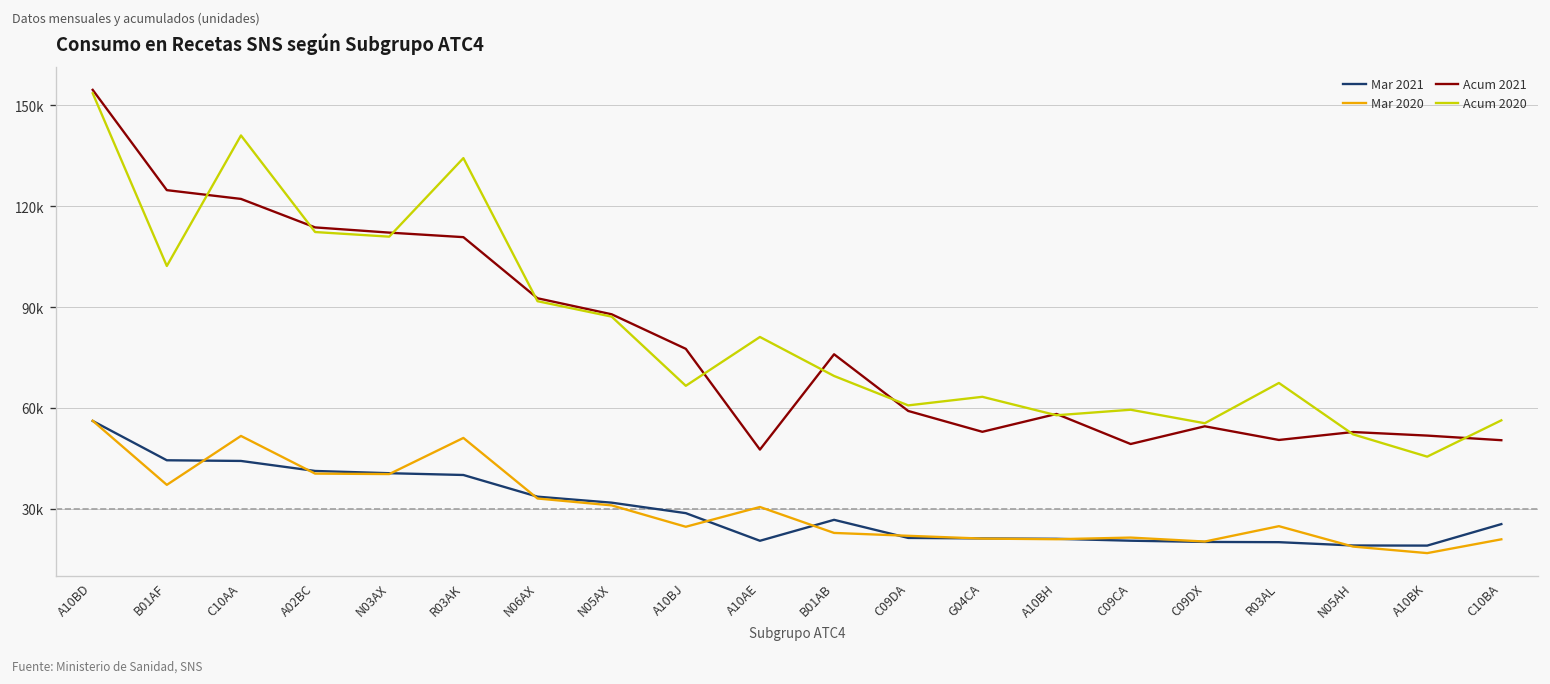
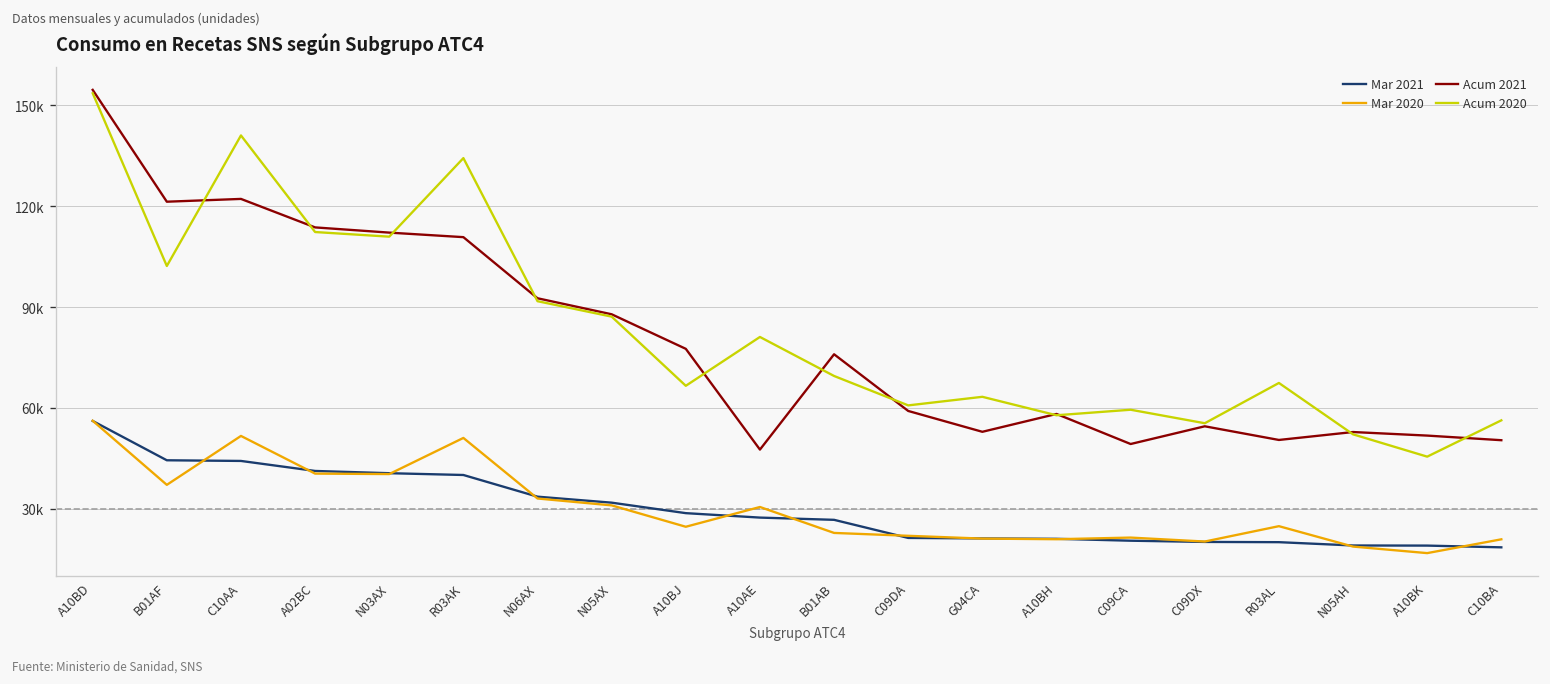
Acum 2021, B01AF: 125000 -> 121000
Mar 2021, A10AE: 21000 -> 27000
Mar 2021, C10BA: 26000 -> 19000
